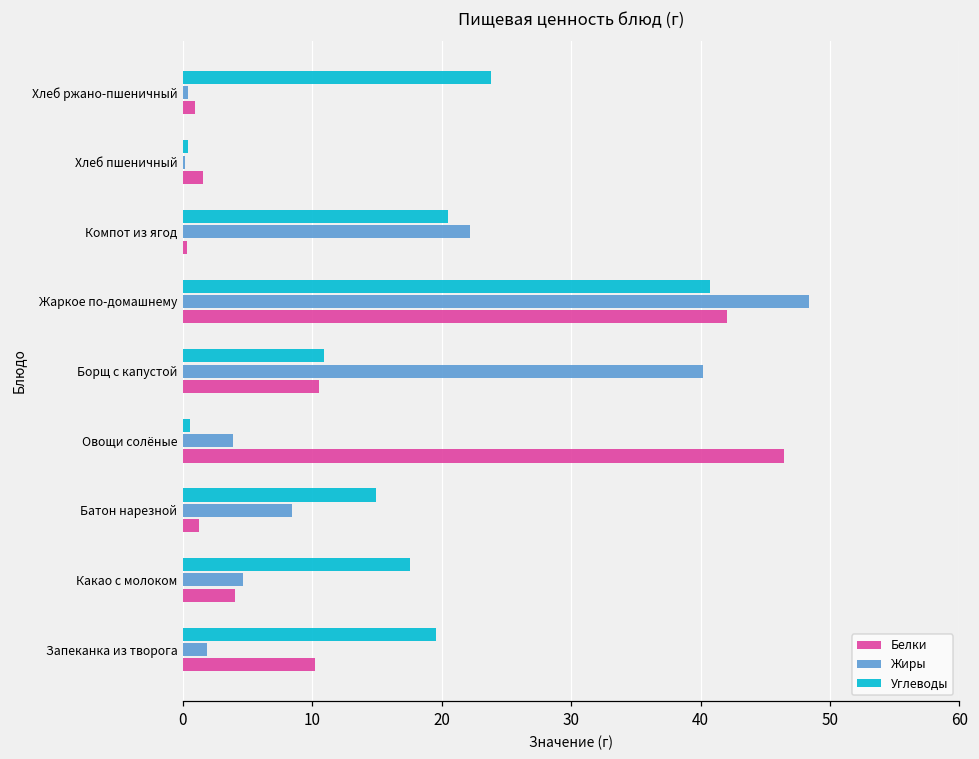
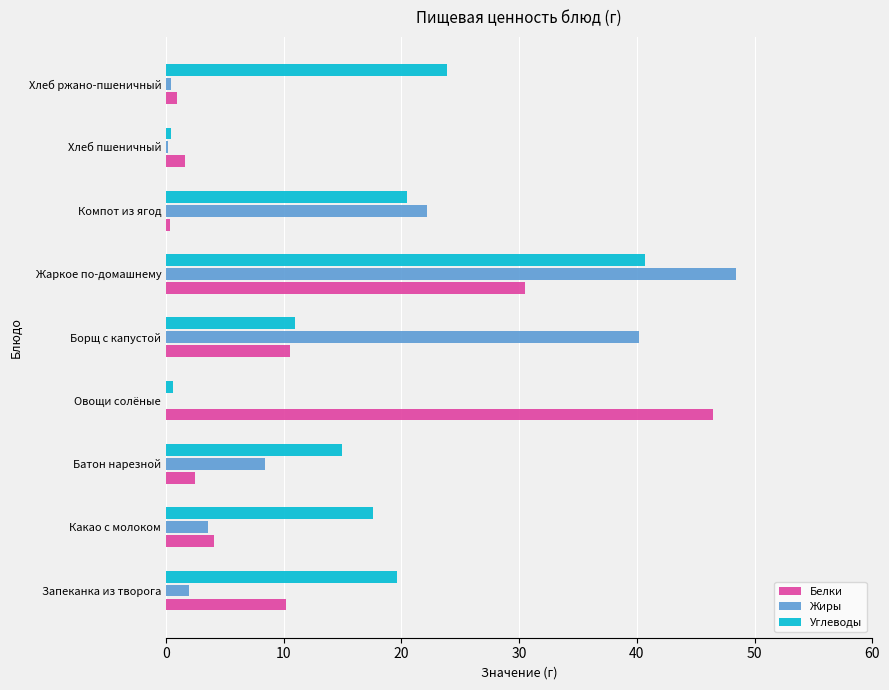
Белки, Жаркое по-домашнему: 42.0 -> 30.5
Жиры, Овощи солёные: 3.9 -> 0.0
Белки, Батон нарезной: 1.3 -> 2.5
Жиры, Какао с молоком: 4.7 -> 3.5
